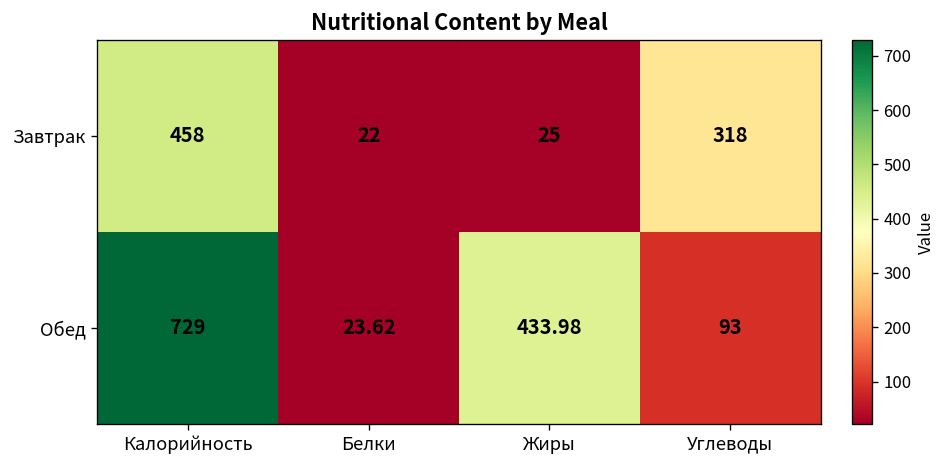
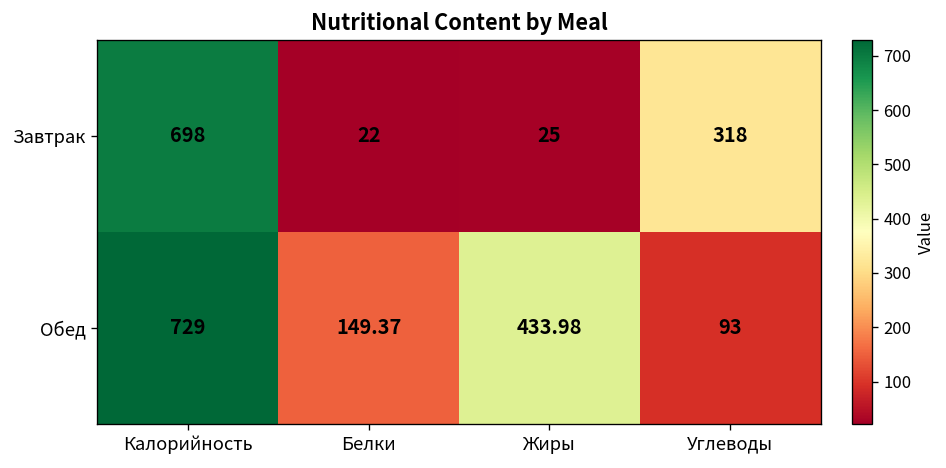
Завтрак, Калорийность: 458 -> 698
Обед, Белки: 23.62 -> 149.37
